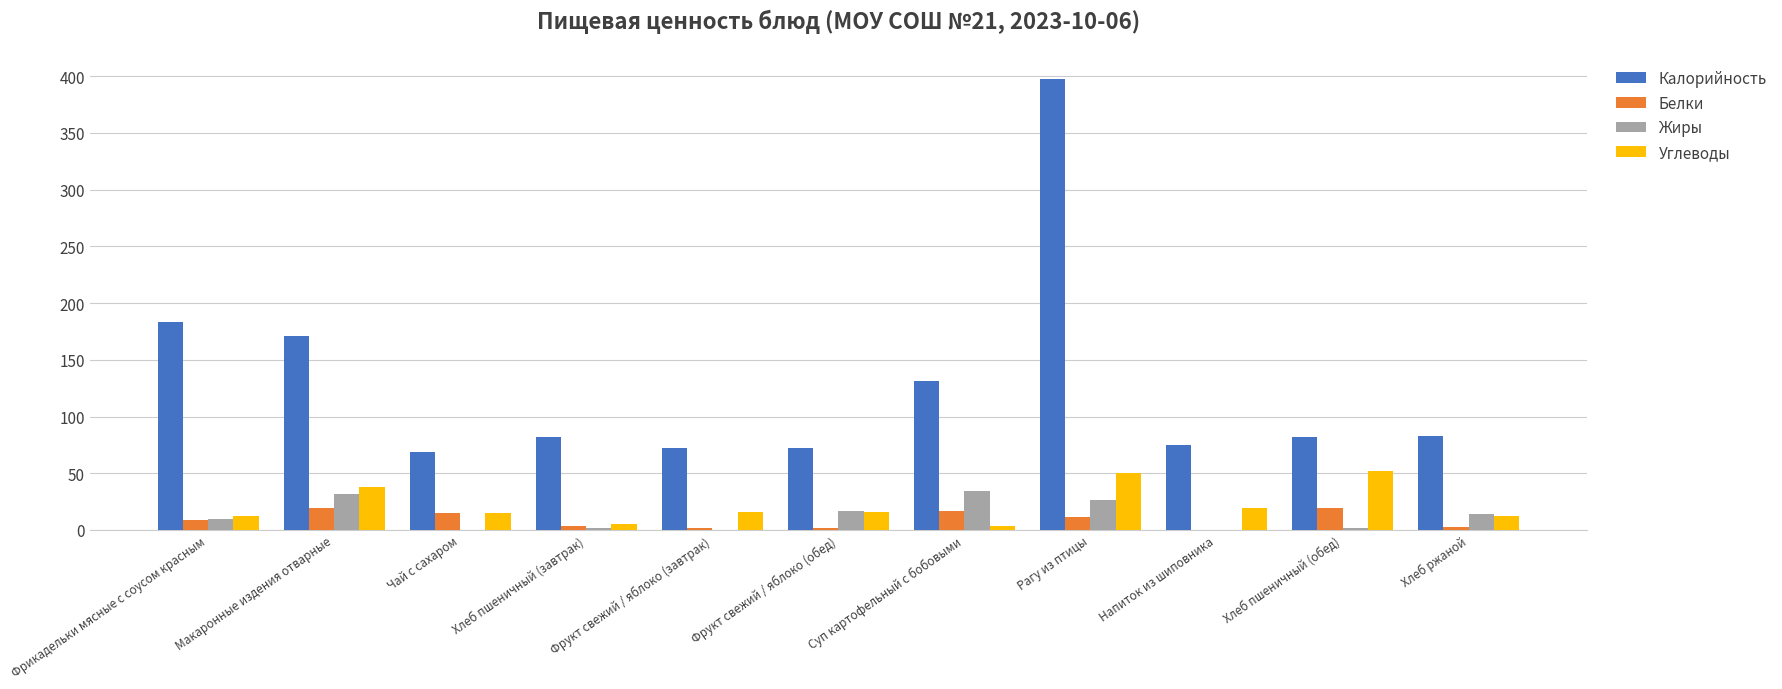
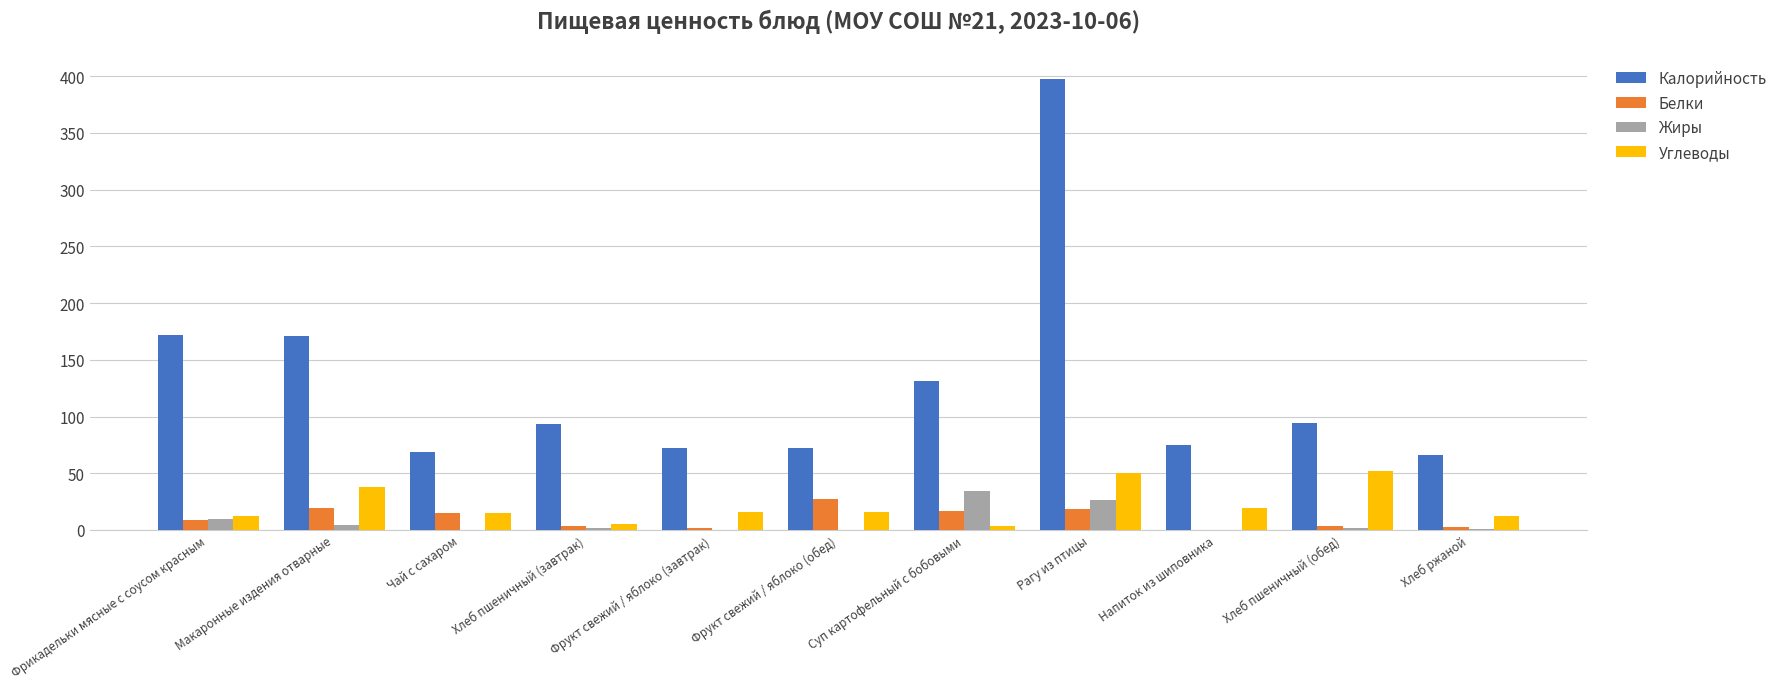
Калорийность, Фрикадельки мясные с соусом красным: 184 -> 172
Жиры, Макаронные издения отварные: 32 -> 5
Калорийность, Хлеб пшеничный (завтрак): 82 -> 93
Белки, Фрукт свежий / яблоко (обед): 1 -> 27
Жиры, Фрукт свежий / яблоко (обед): 16 -> 0
Белки, Рагу из птицы: 11 -> 19
Калорийность, Хлеб пшеничный (обед): 82 -> 94
Белки, Хлеб пшеничный (обед): 20 -> 3
Калорийность, Хлеб ржаной: 83 -> 66
Жиры, Хлеб ржаной: 14 -> 1
